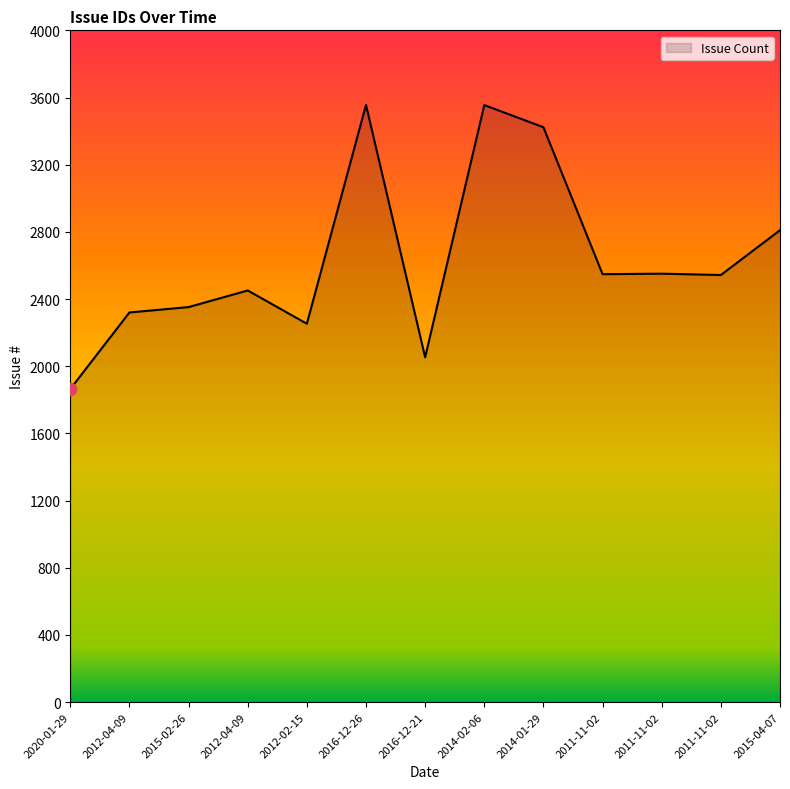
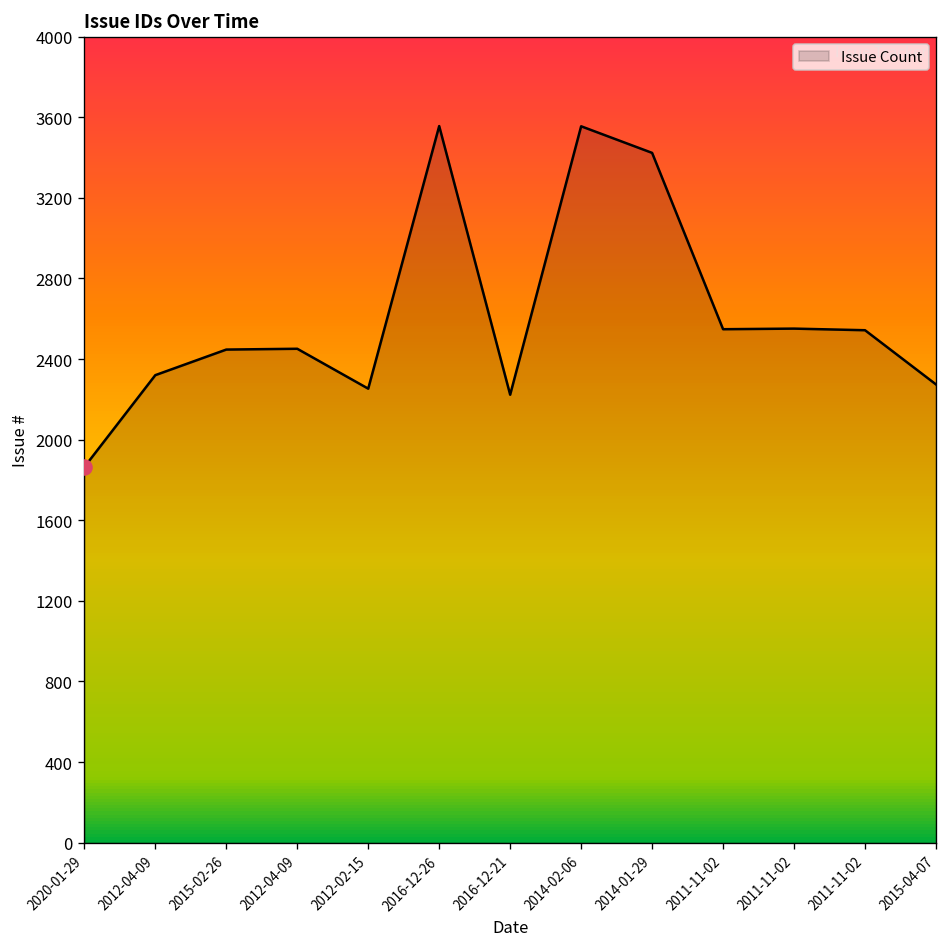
Issue Count, 2015-02-26: 2350 -> 2450
Issue Count, 2016-12-21: 2050 -> 2220
Issue Count, 2015-04-07: 2810 -> 2270
